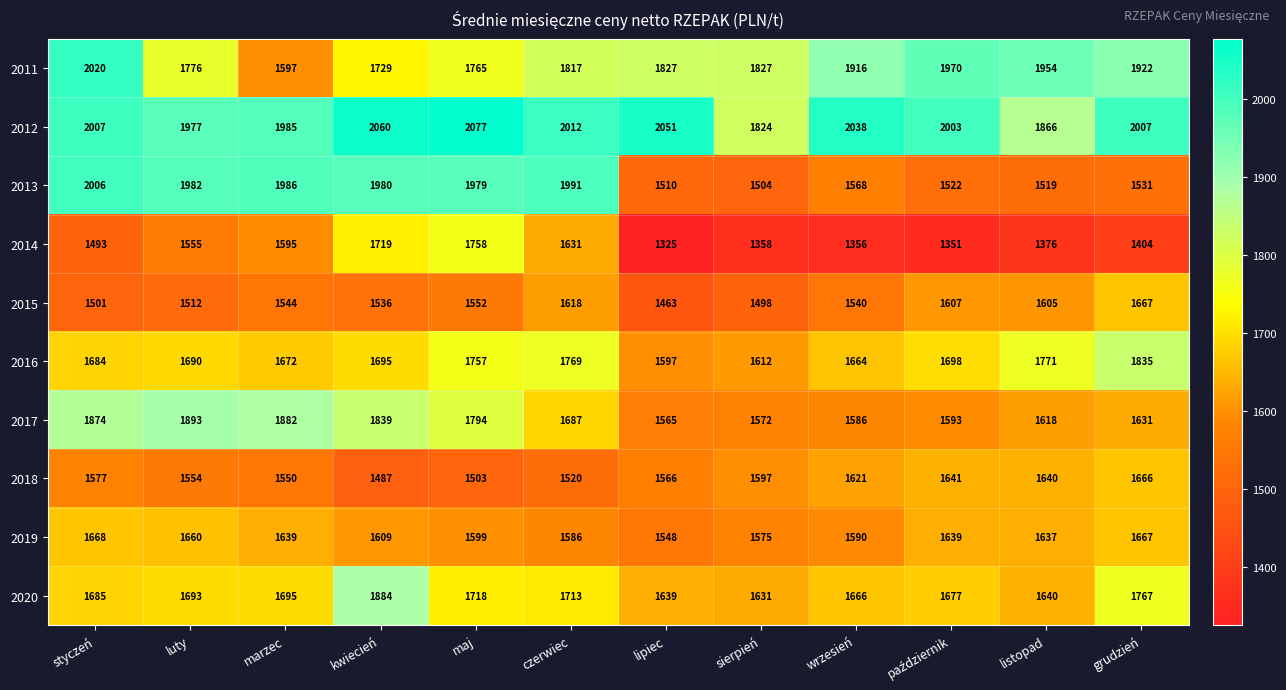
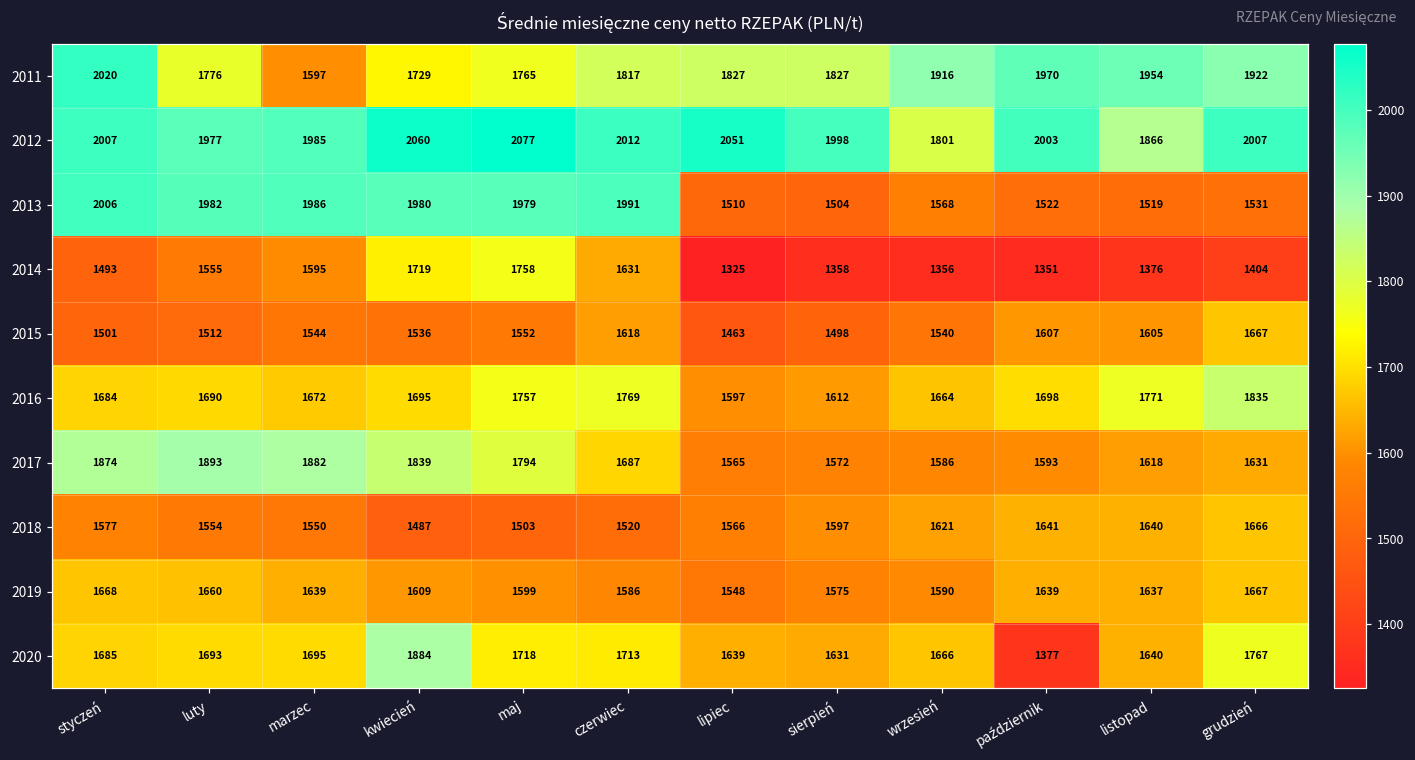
2012, sierpień: 1824 -> 1998
2012, wrzesień: 2038 -> 1801
2020, październik: 1677 -> 1377
